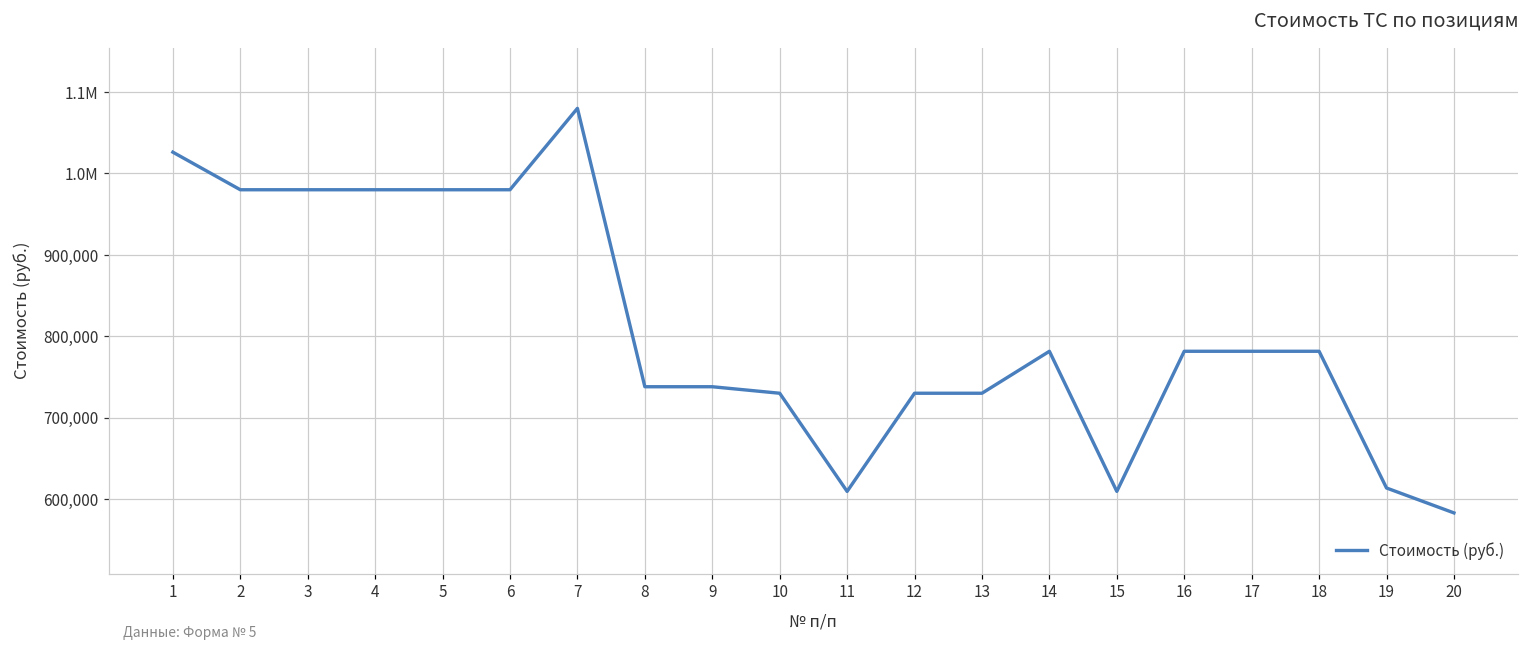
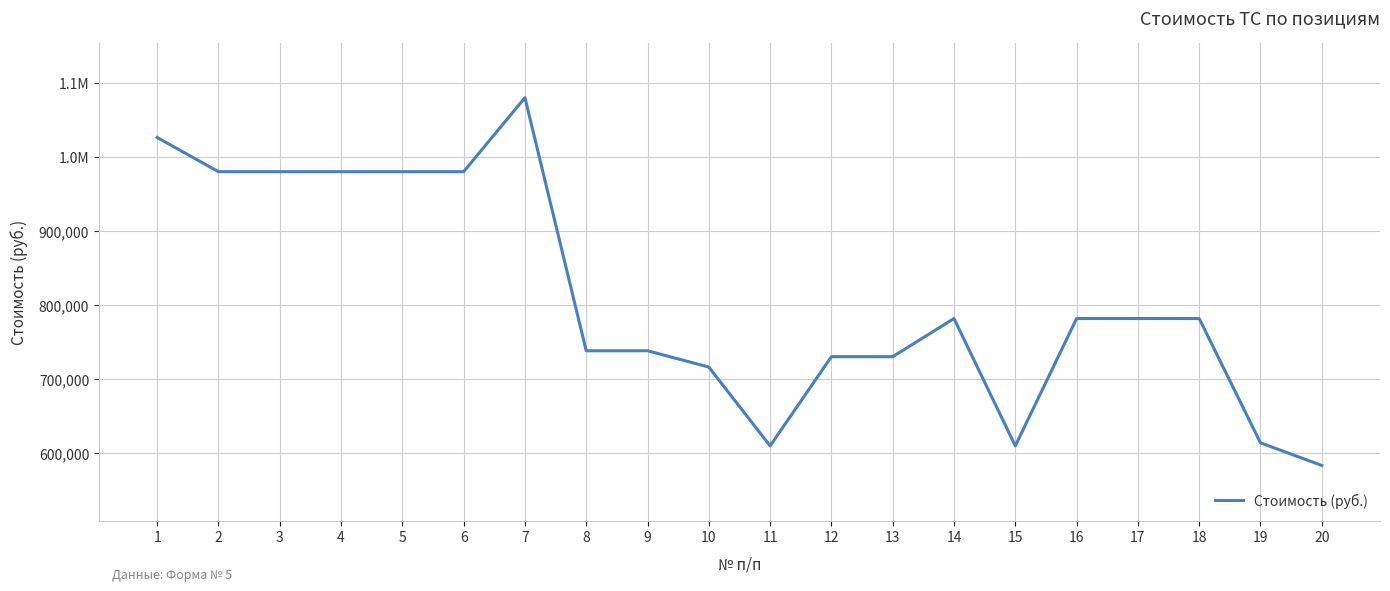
10: 730,000 -> 720,000
